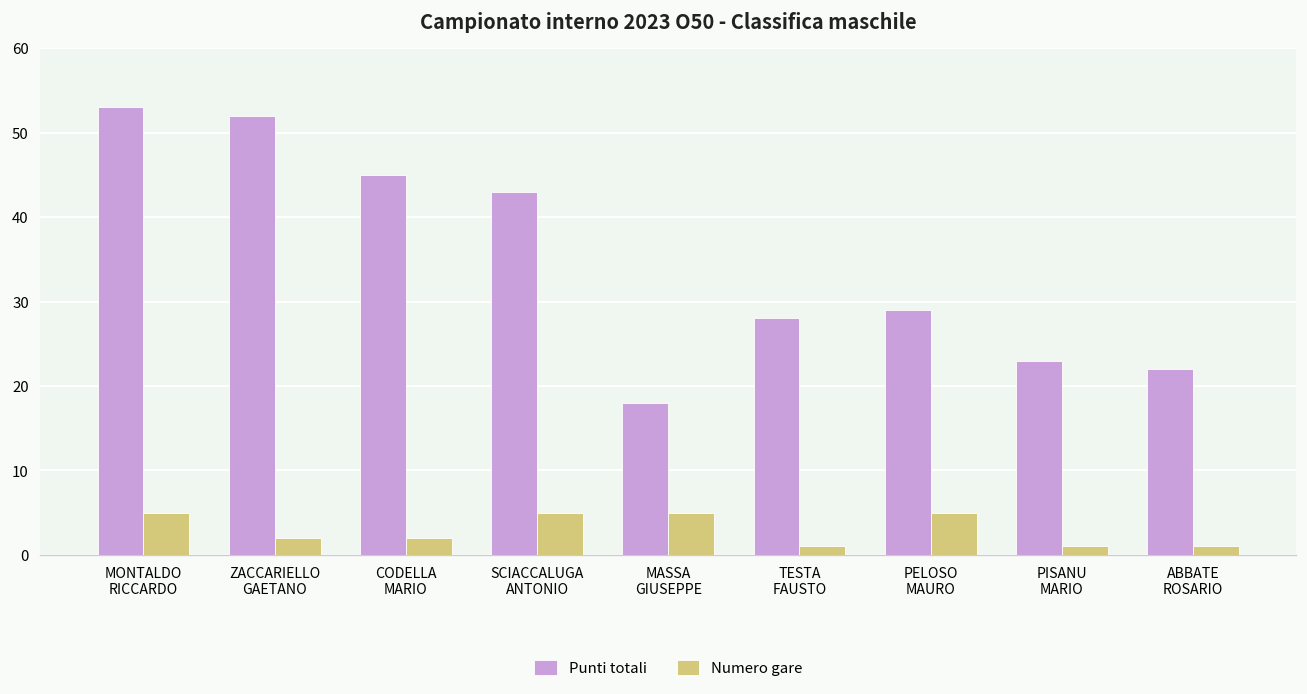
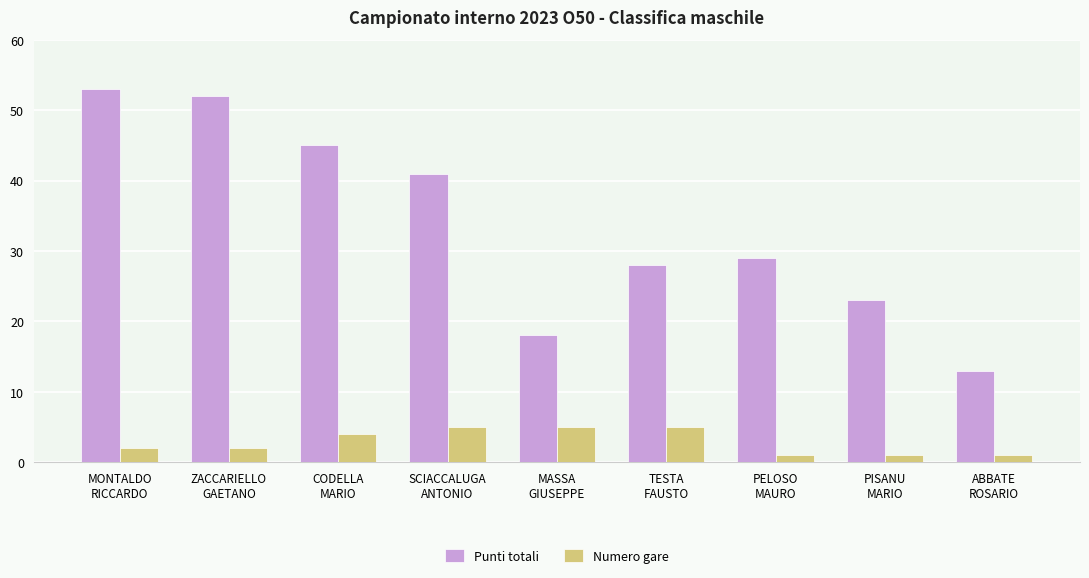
Numero gare, MONTALDO RICCARDO: 5 -> 2
Numero gare, CODELLA MARIO: 2 -> 4
Punti totali, SCIACCALUGA ANTONIO: 43 -> 41
Numero gare, TESTA FAUSTO: 1 -> 5
Numero gare, PELOSO MAURO: 5 -> 1
Punti totali, ABBATE ROSARIO: 22 -> 13
